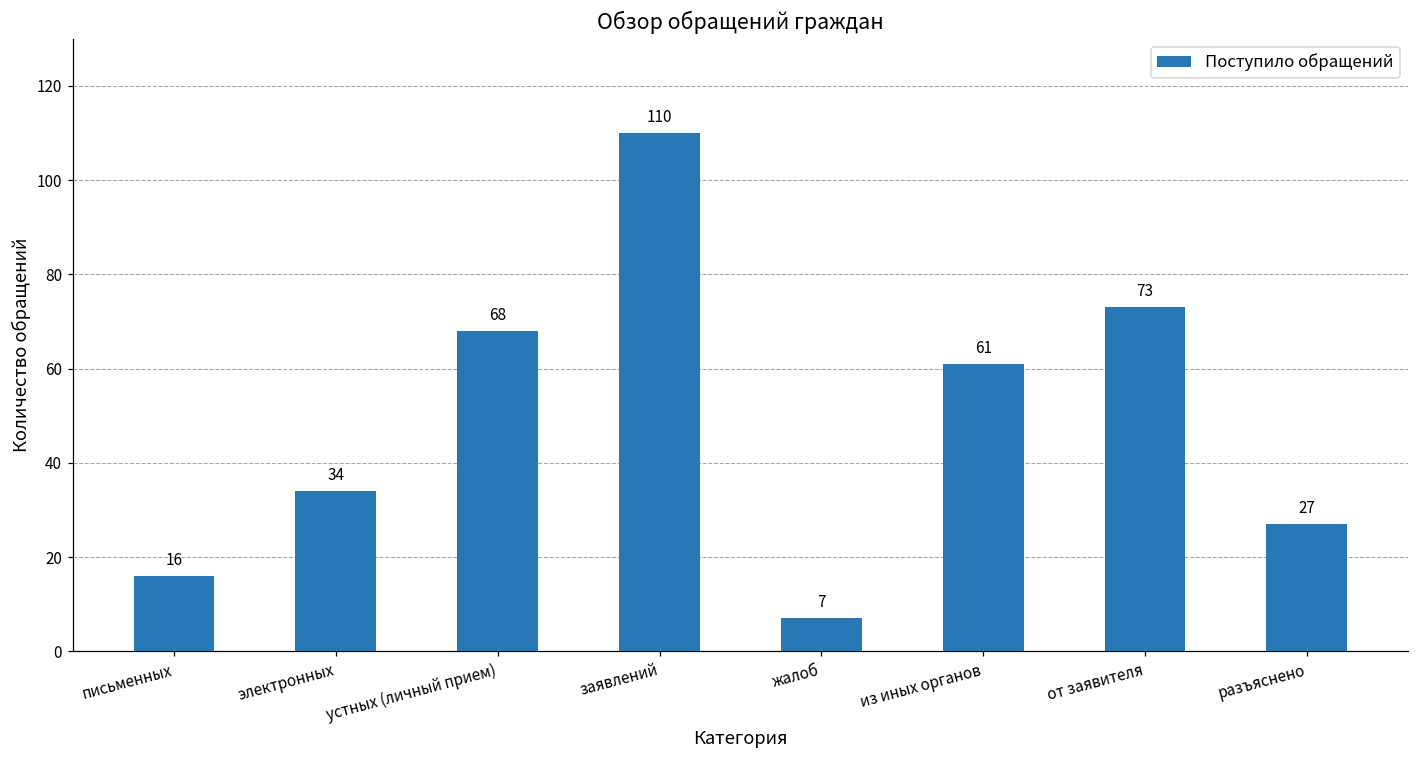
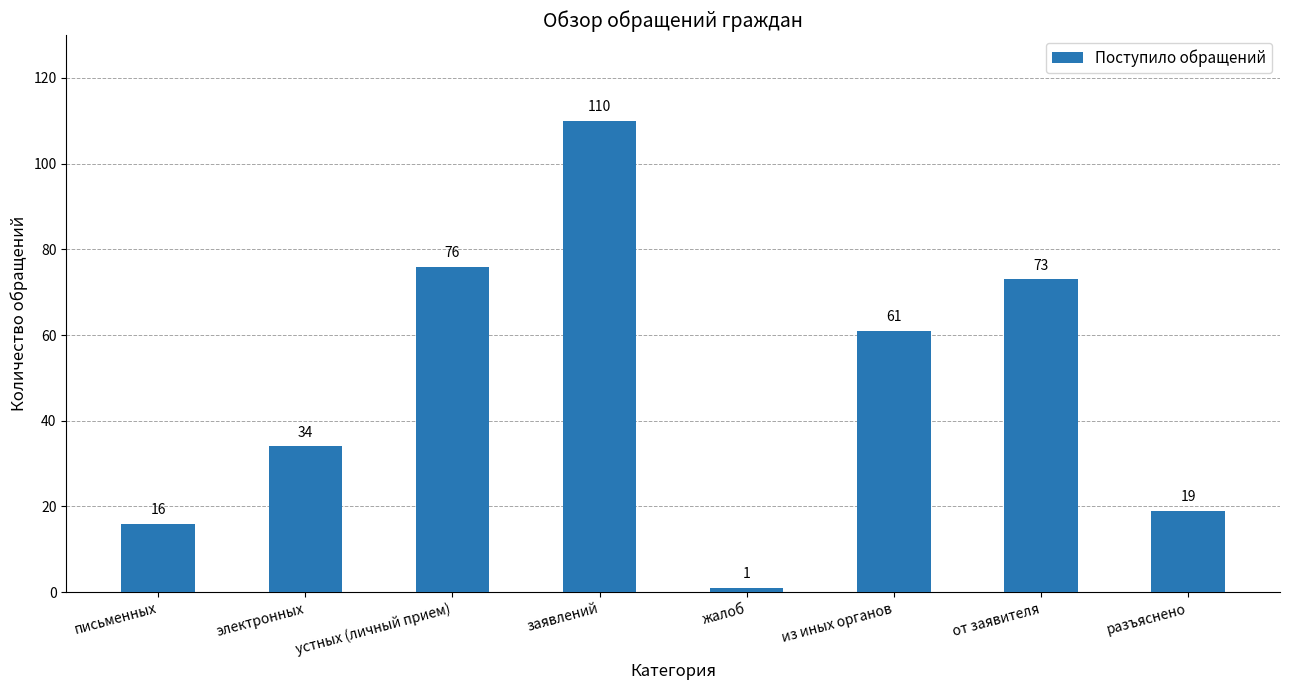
устных (личный прием): 68 -> 76
жалоб: 7 -> 1
разъяснено: 27 -> 19
